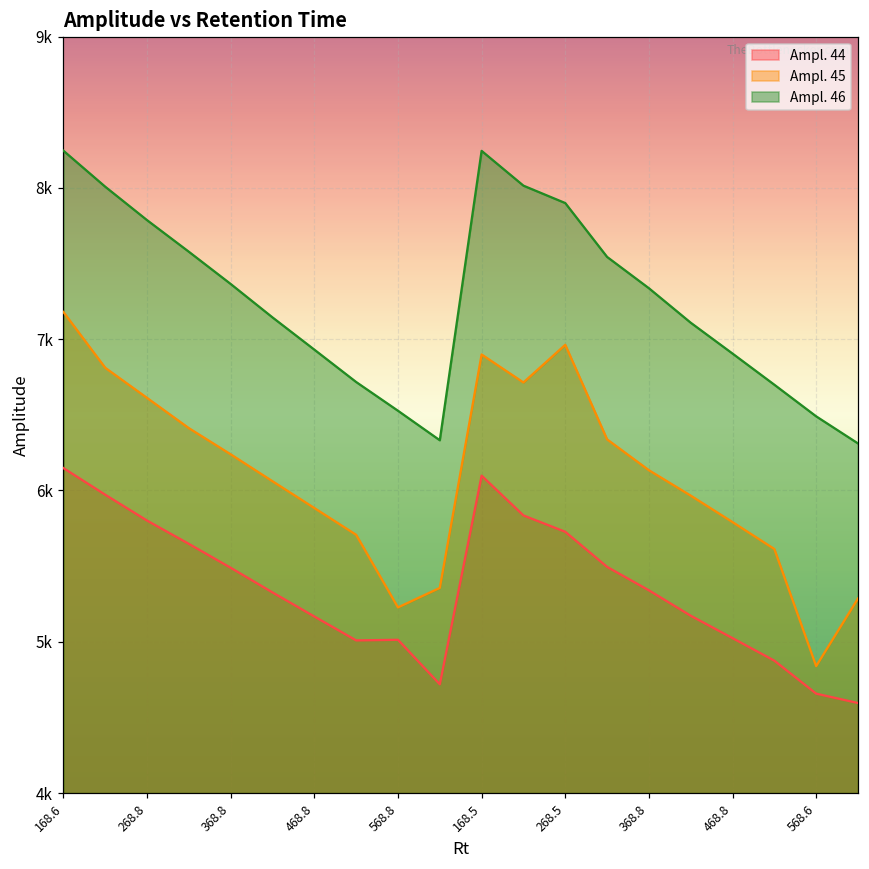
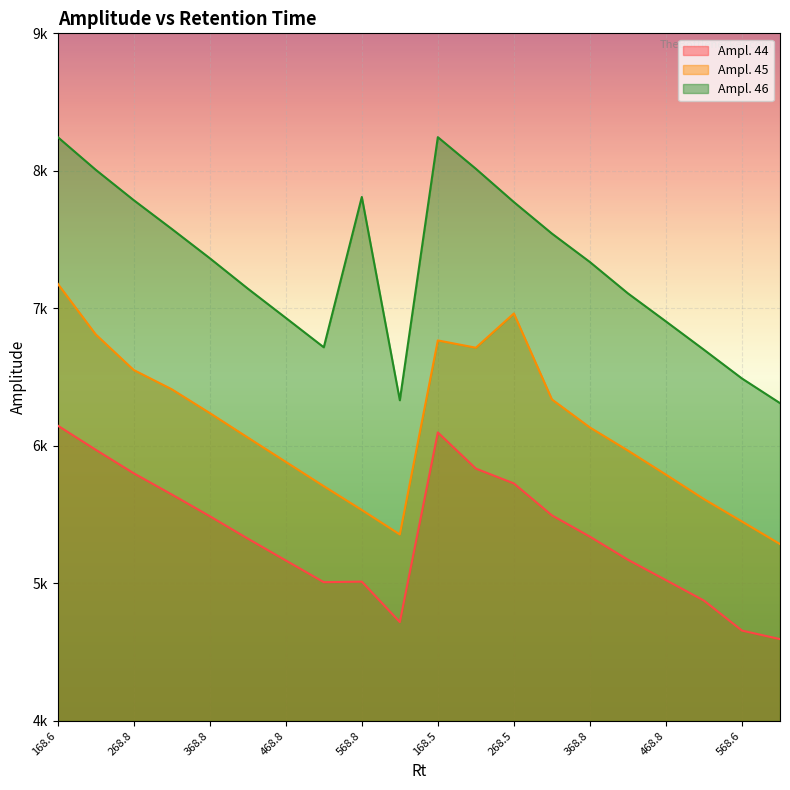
Ampl. 45, 268.8: 6610 -> 6550
Ampl. 45, 568.8: 5230 -> 5530
Ampl. 46, 568.8: 6530 -> 7810
Ampl. 45, 168.5: 6900 -> 6770
Ampl. 46, 268.5: 7900 -> 7770
Ampl. 45, 568.6: 4840 -> 5450
